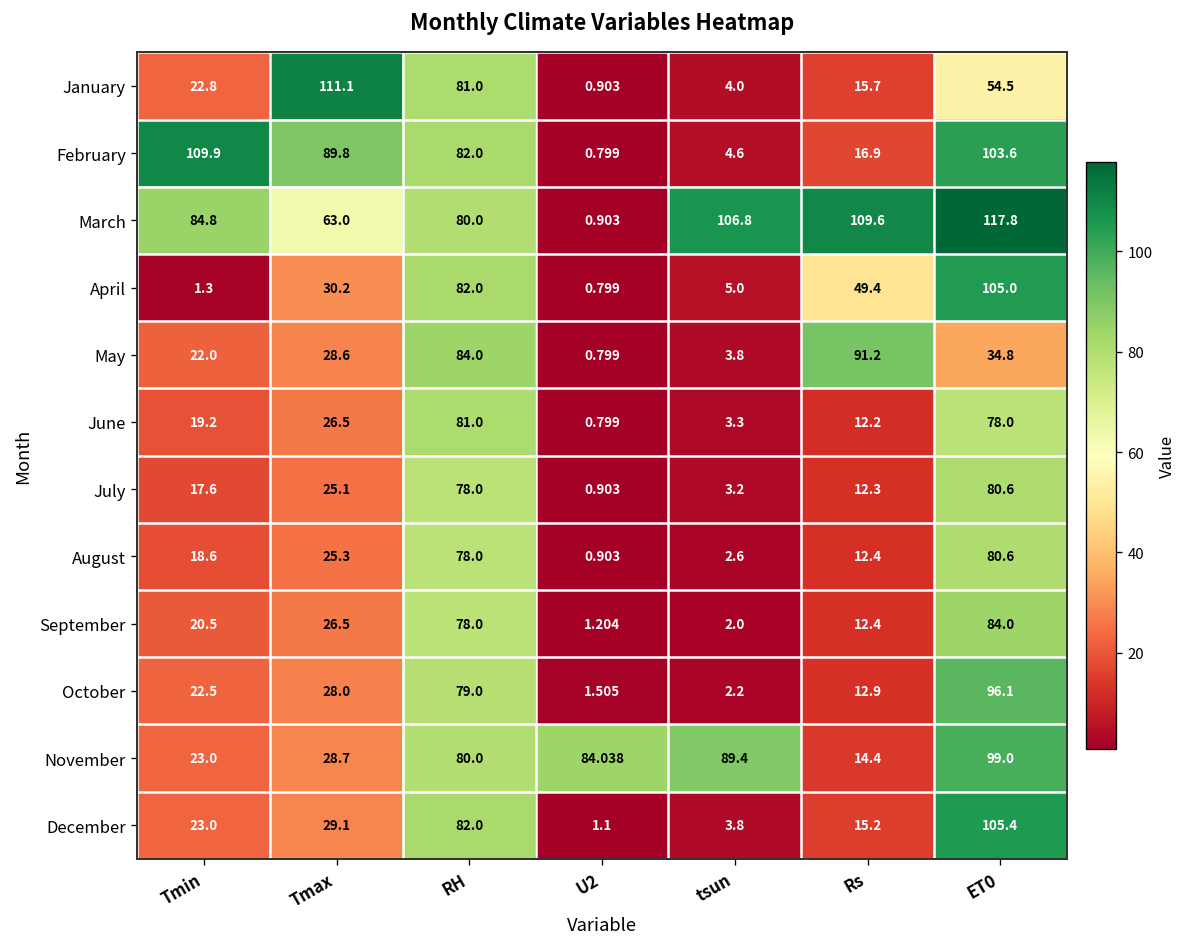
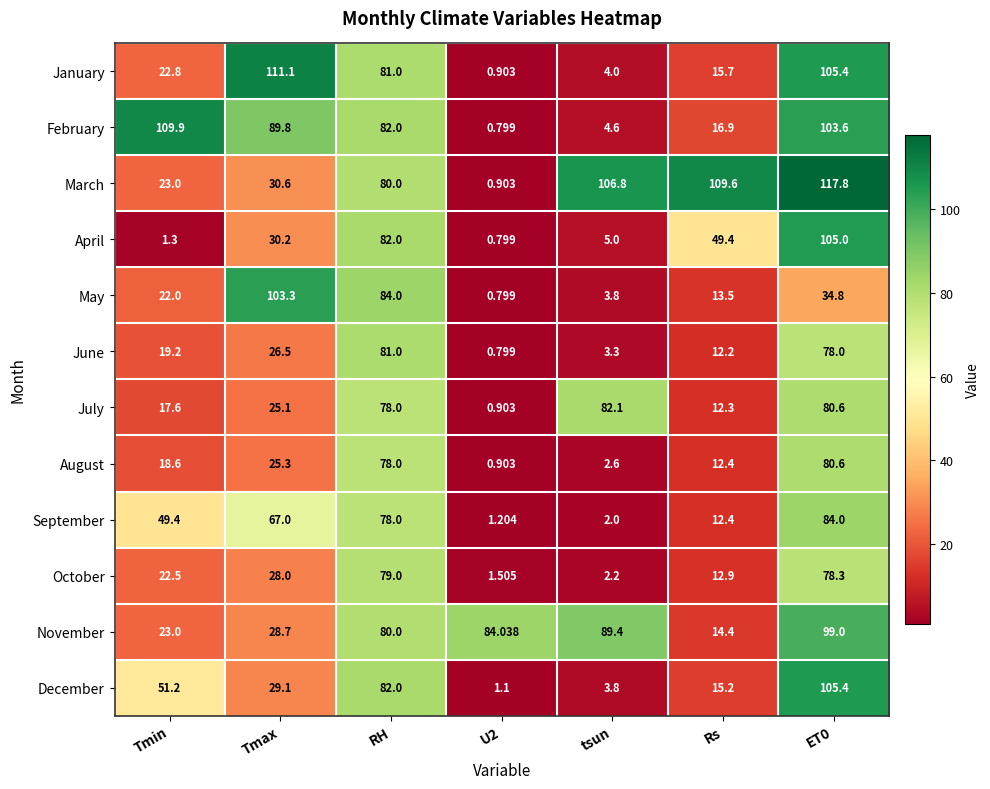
January, ET0: 54.5 -> 105.4
March, Tmin: 84.8 -> 23.0
March, Tmax: 63.0 -> 30.6
May, Tmax: 28.6 -> 103.3
May, Rs: 91.2 -> 13.5
July, tsun: 3.2 -> 82.1
September, Tmin: 20.5 -> 49.4
September, Tmax: 26.5 -> 67.0
October, ET0: 96.1 -> 78.3
December, Tmin: 23.0 -> 51.2
